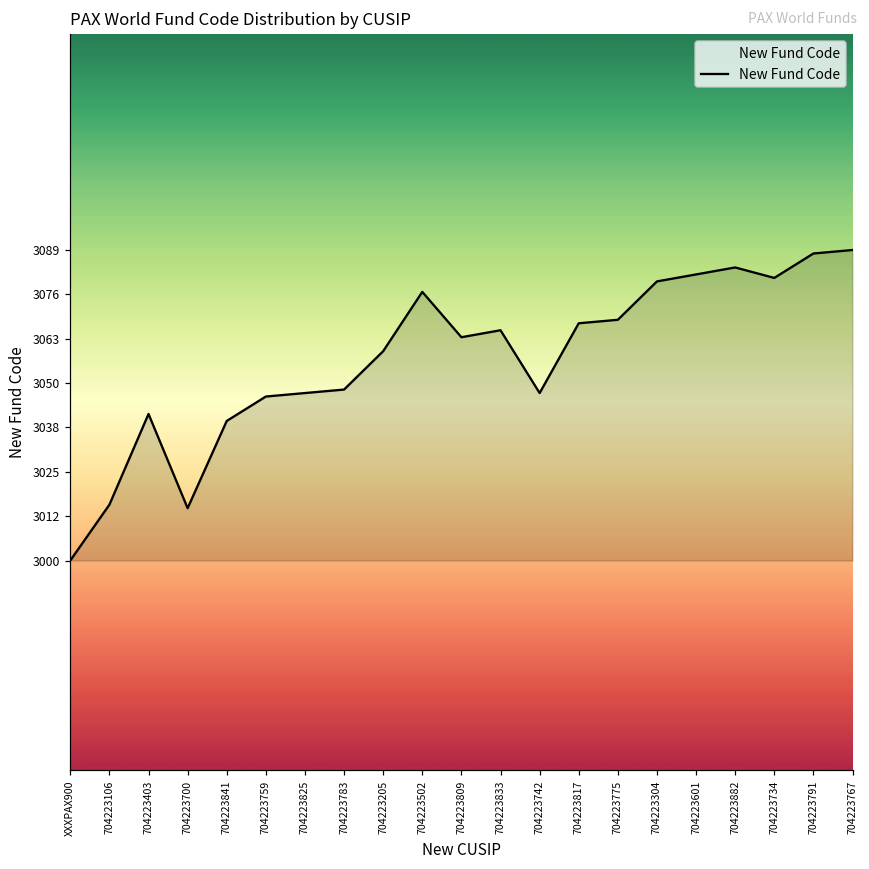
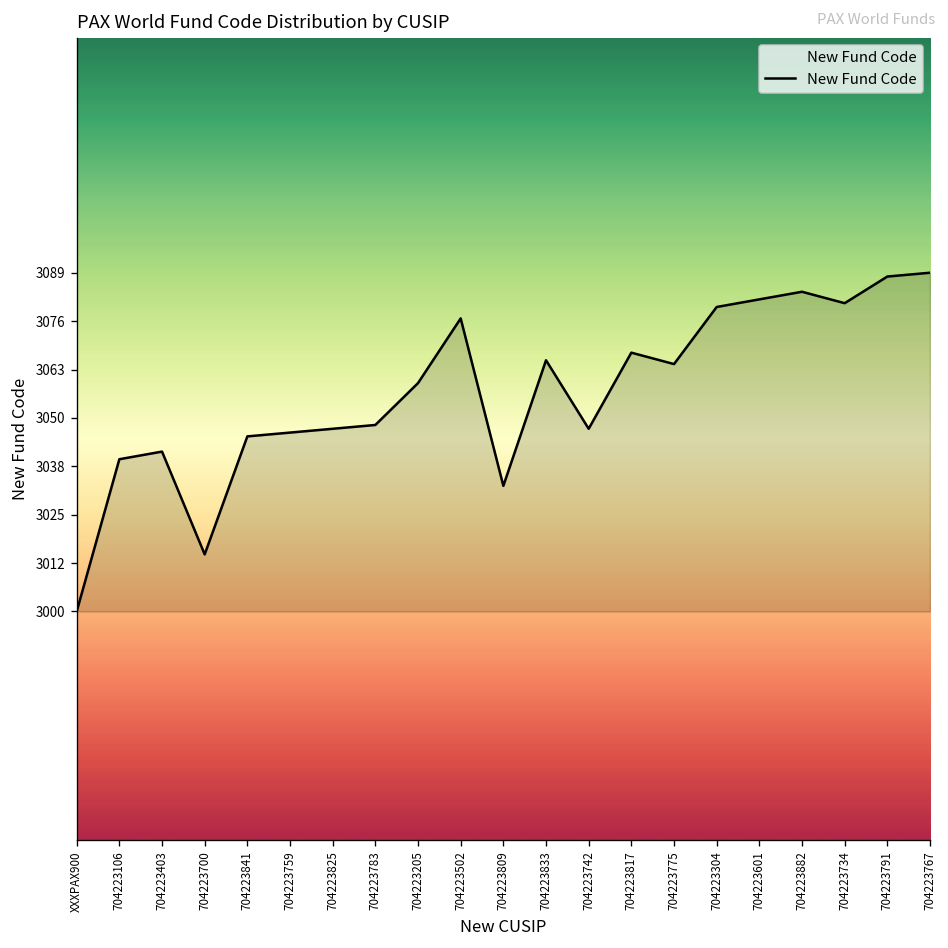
704223106: 3016 -> 3040
704223841: 3040 -> 3046
704223809: 3064 -> 3033
704223775: 3069 -> 3065
